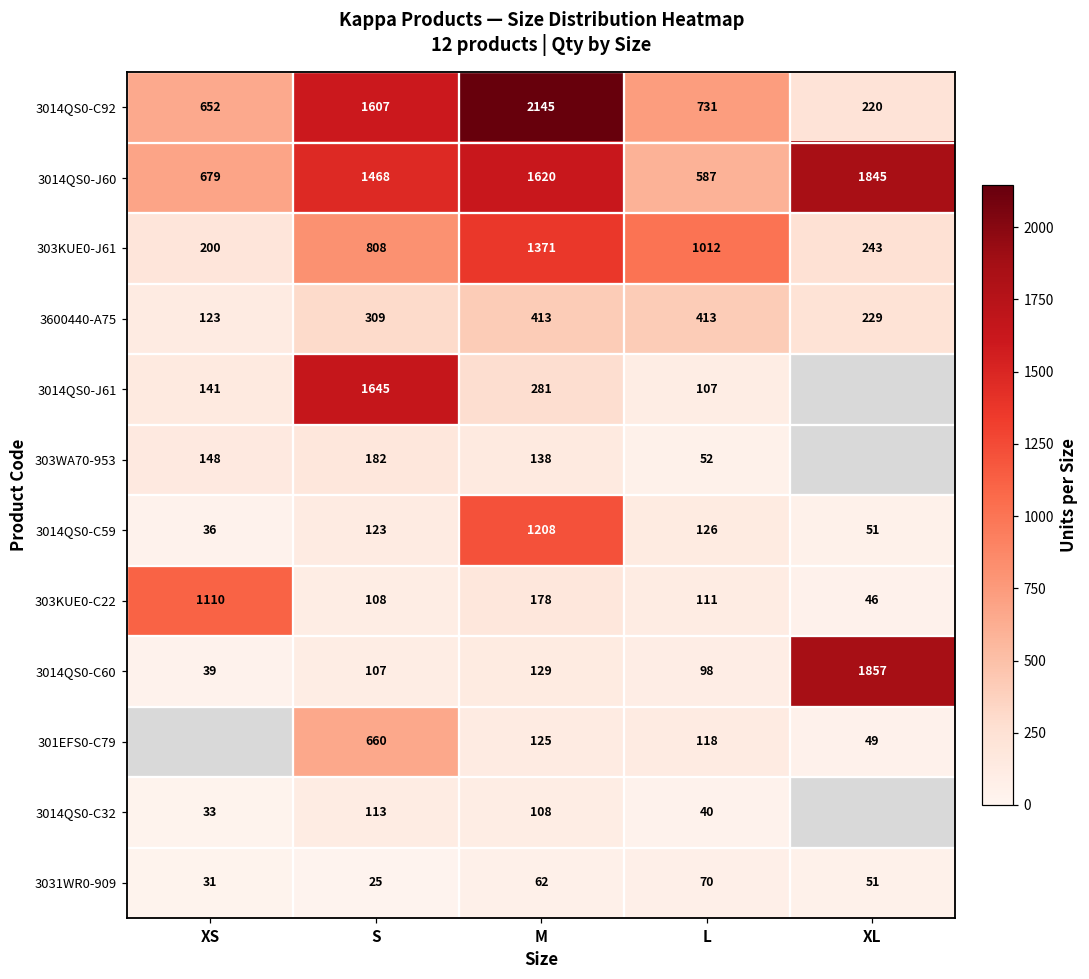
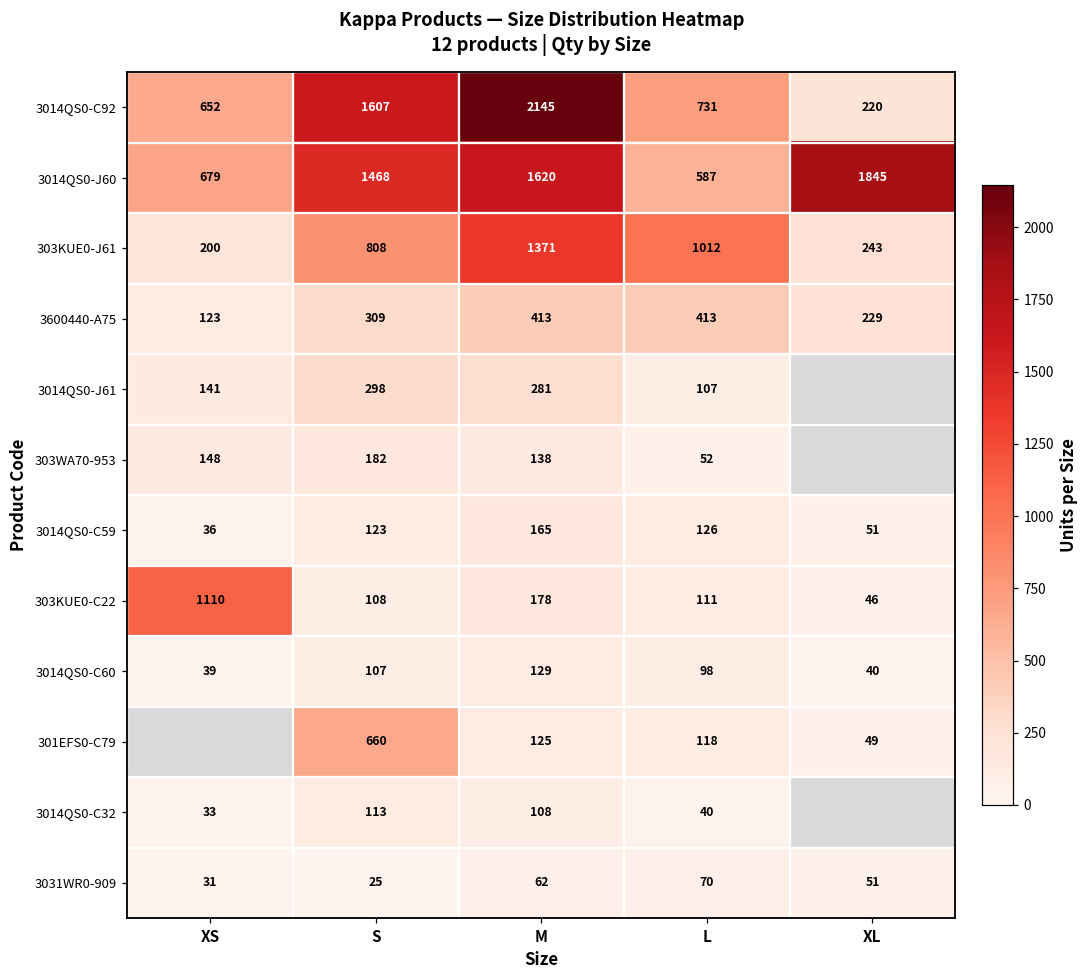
3014QS0-J61, S: 1645 -> 298
3014QS0-C59, M: 1208 -> 165
3014QS0-C60, XL: 1857 -> 40
